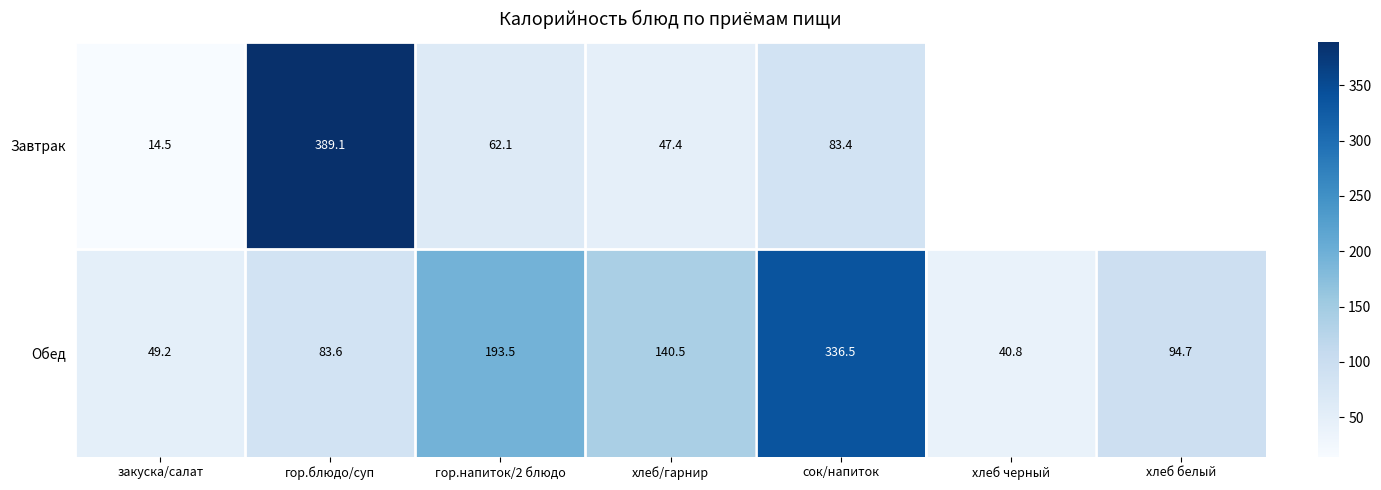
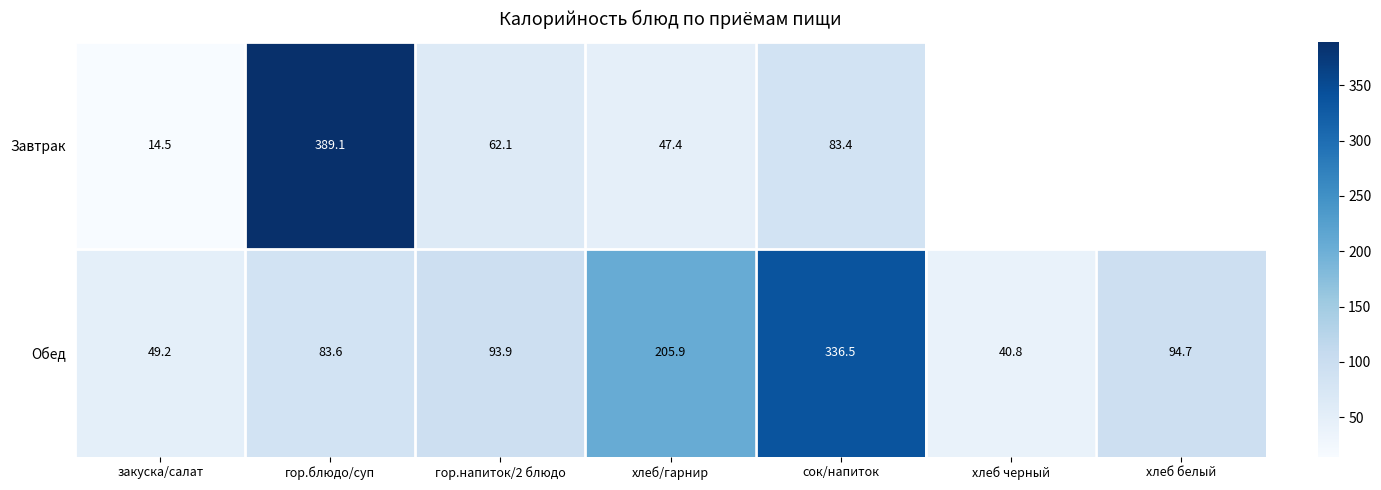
Обед, гор.напиток/2 блюдо: 193.5 -> 93.9
Обед, хлеб/гарнир: 140.5 -> 205.9
